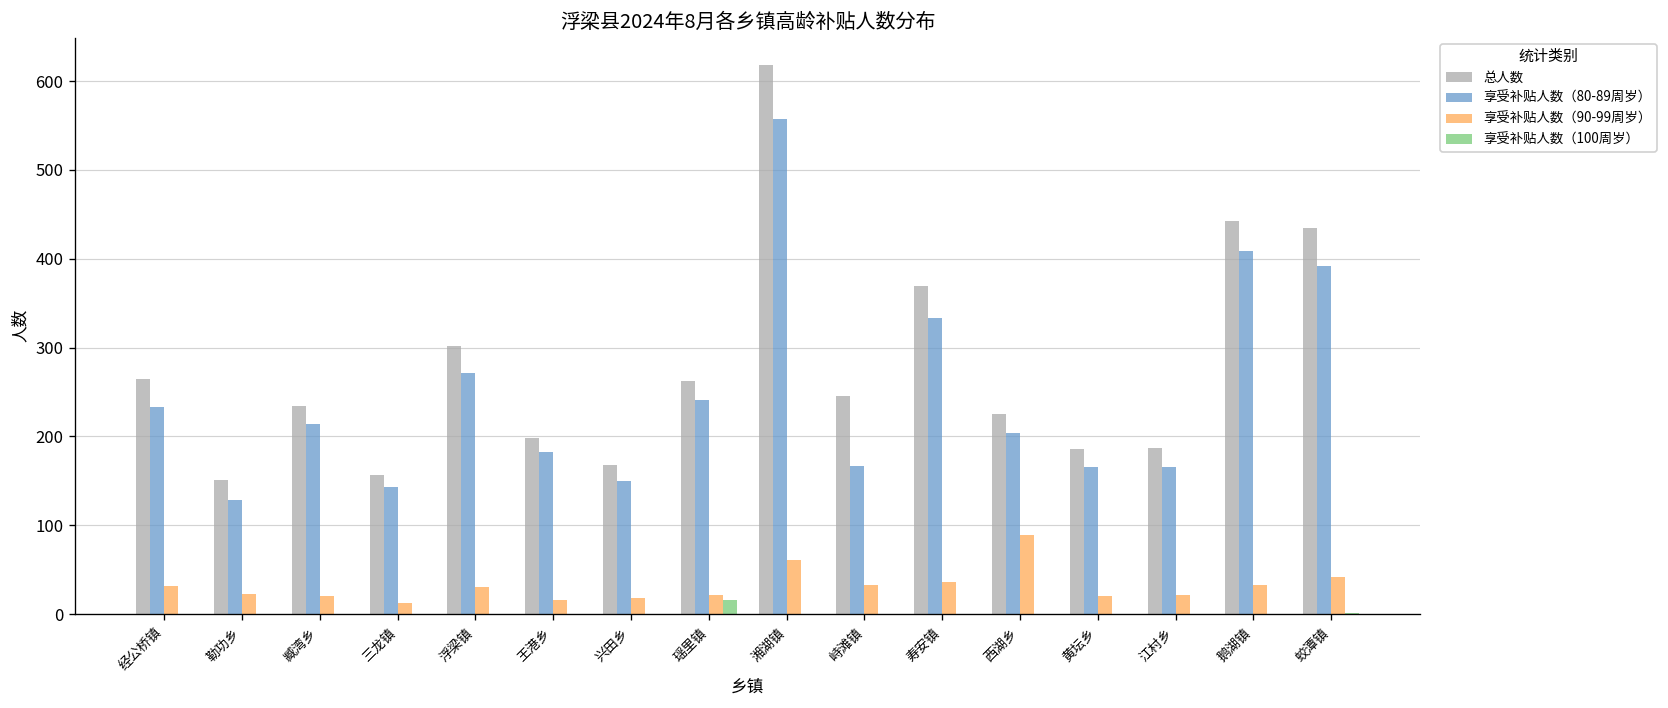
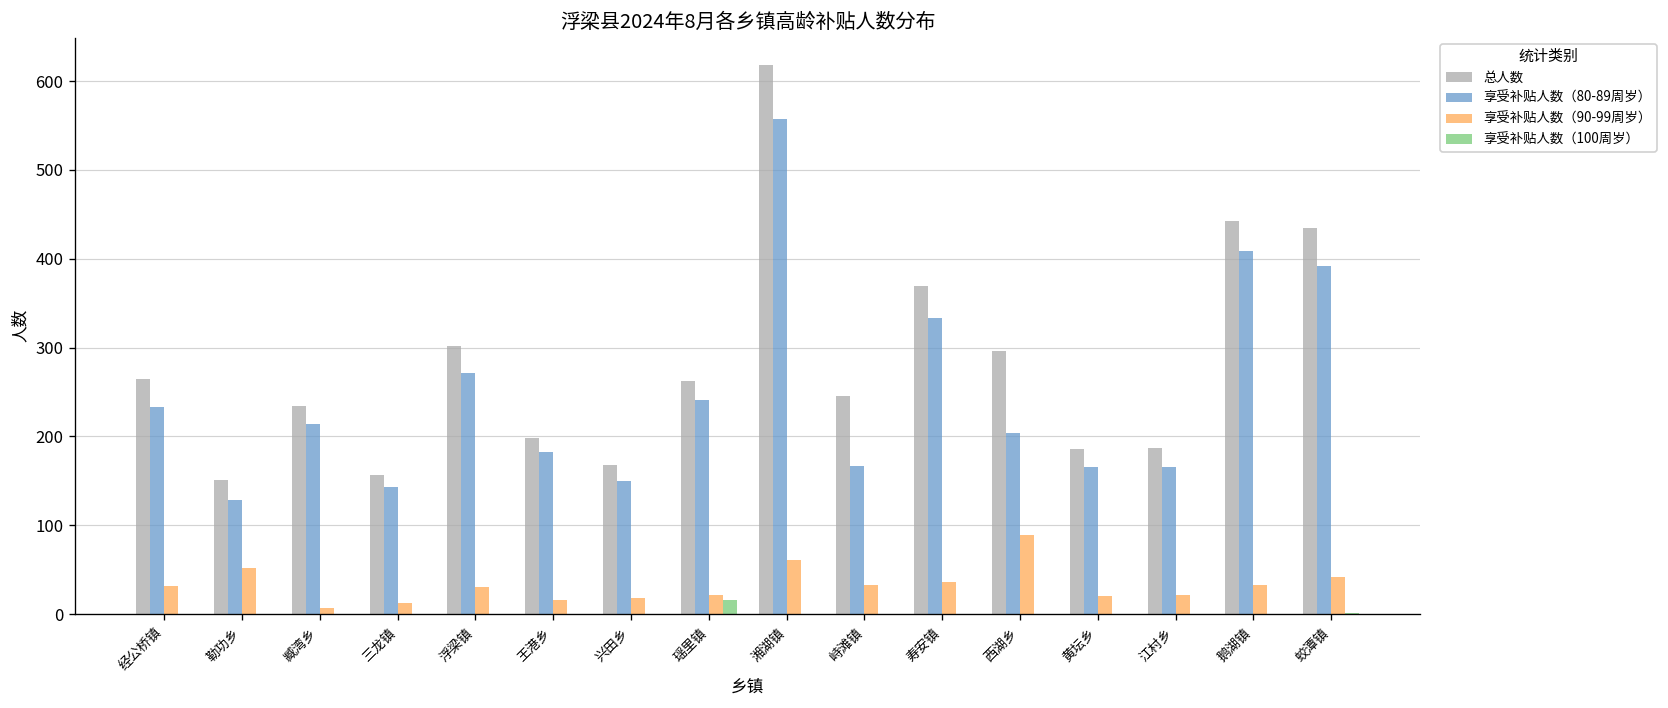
享受补贴人数（90-99周岁）, 勒功乡: 20 -> 50
享受补贴人数（90-99周岁）, 臧湾乡: 20 -> 10
总人数, 西湖乡: 230 -> 300
